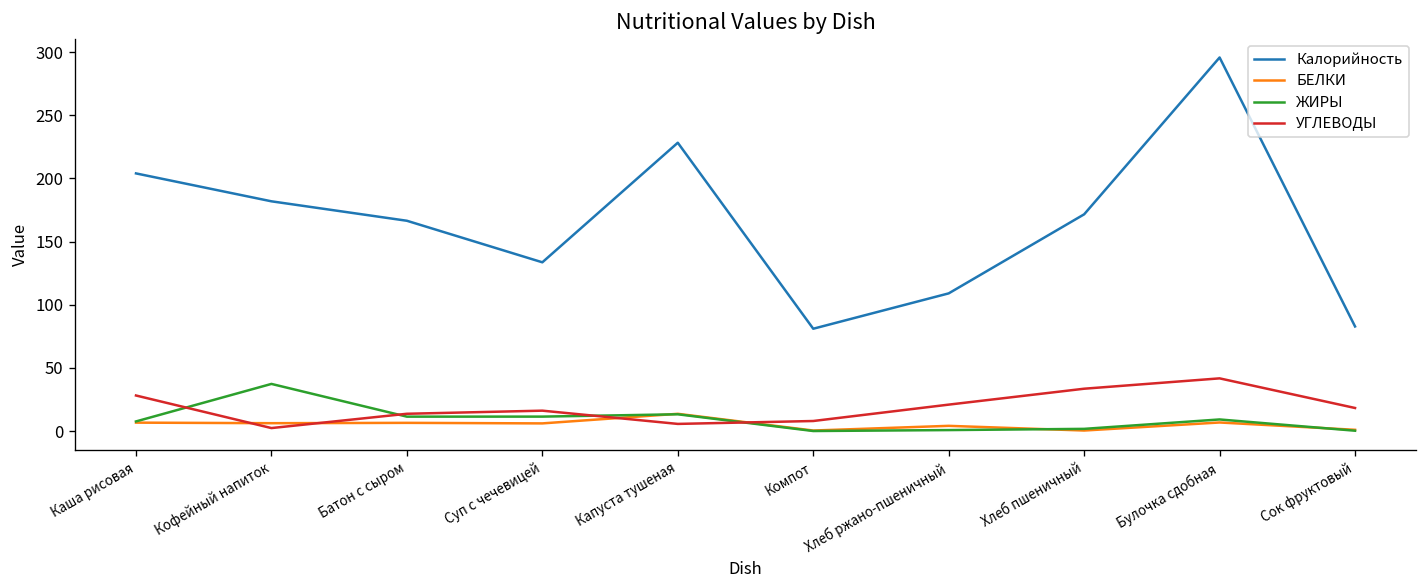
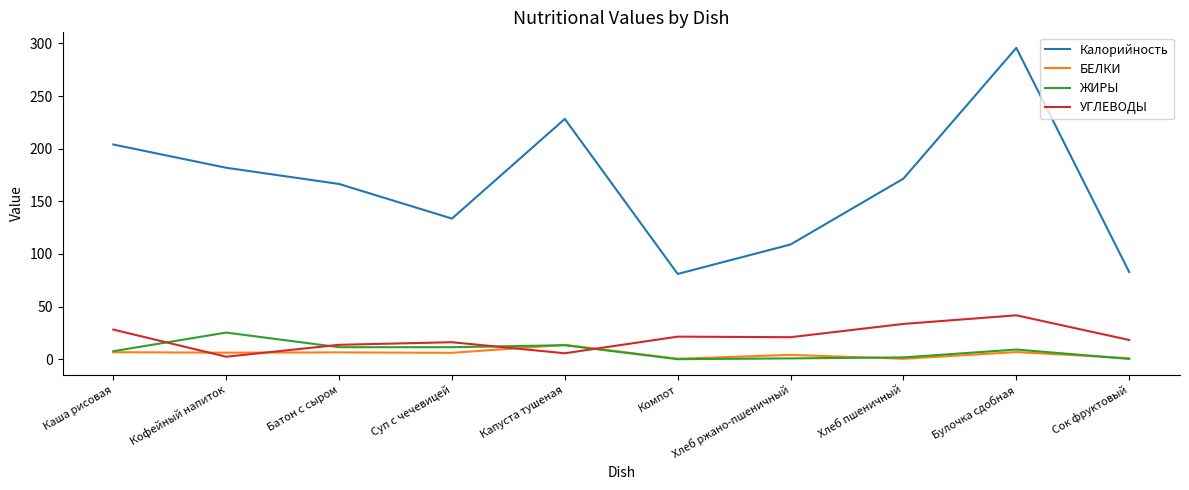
ЖИРЫ, Кофейный напиток: 37 -> 25
УГЛЕВОДЫ, Компот: 8 -> 21
